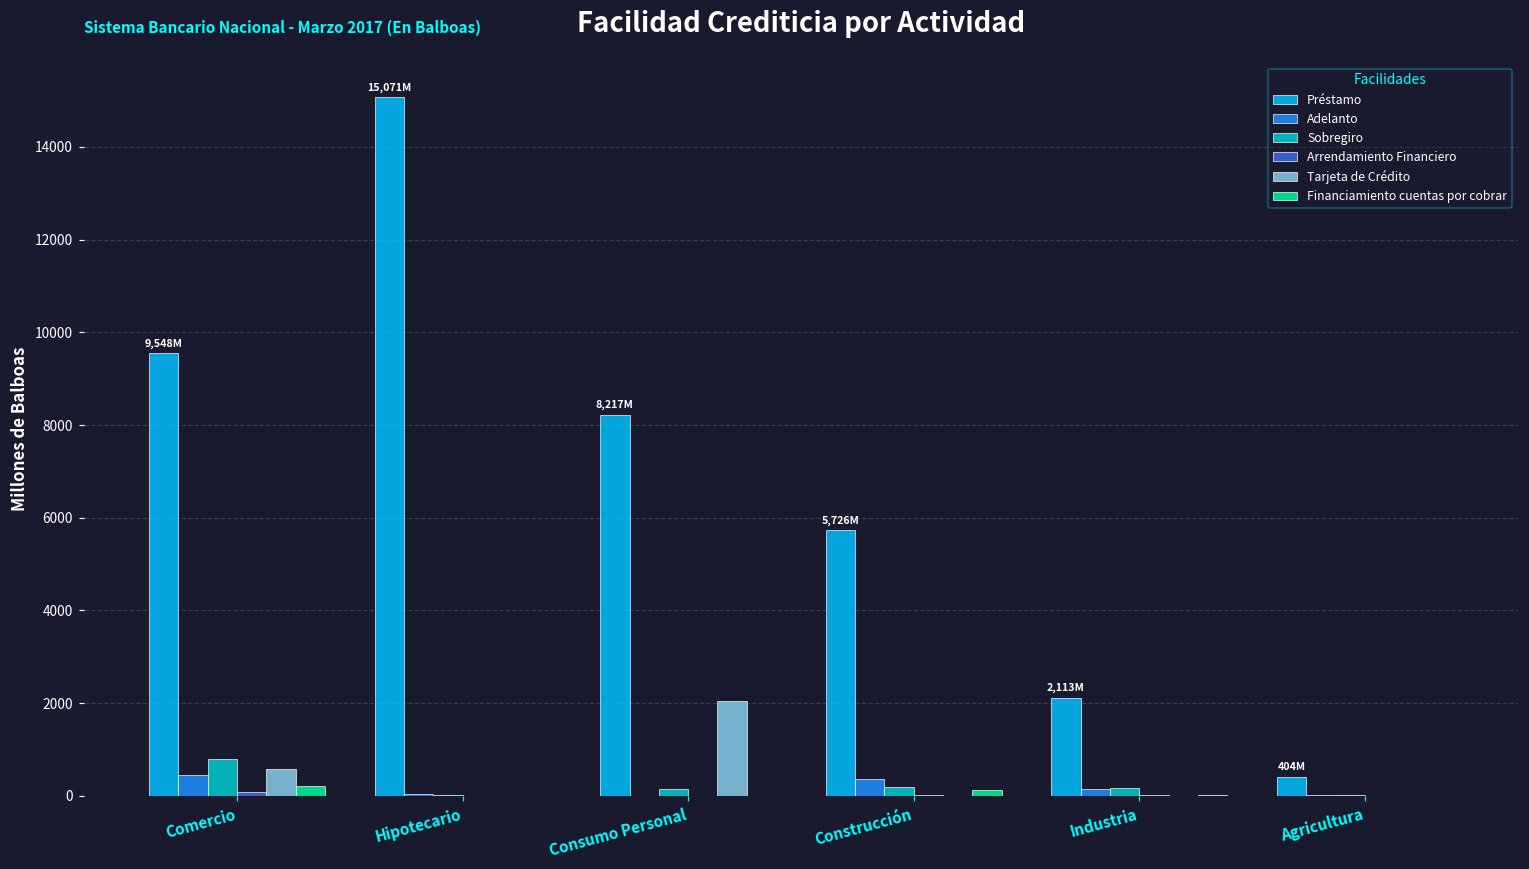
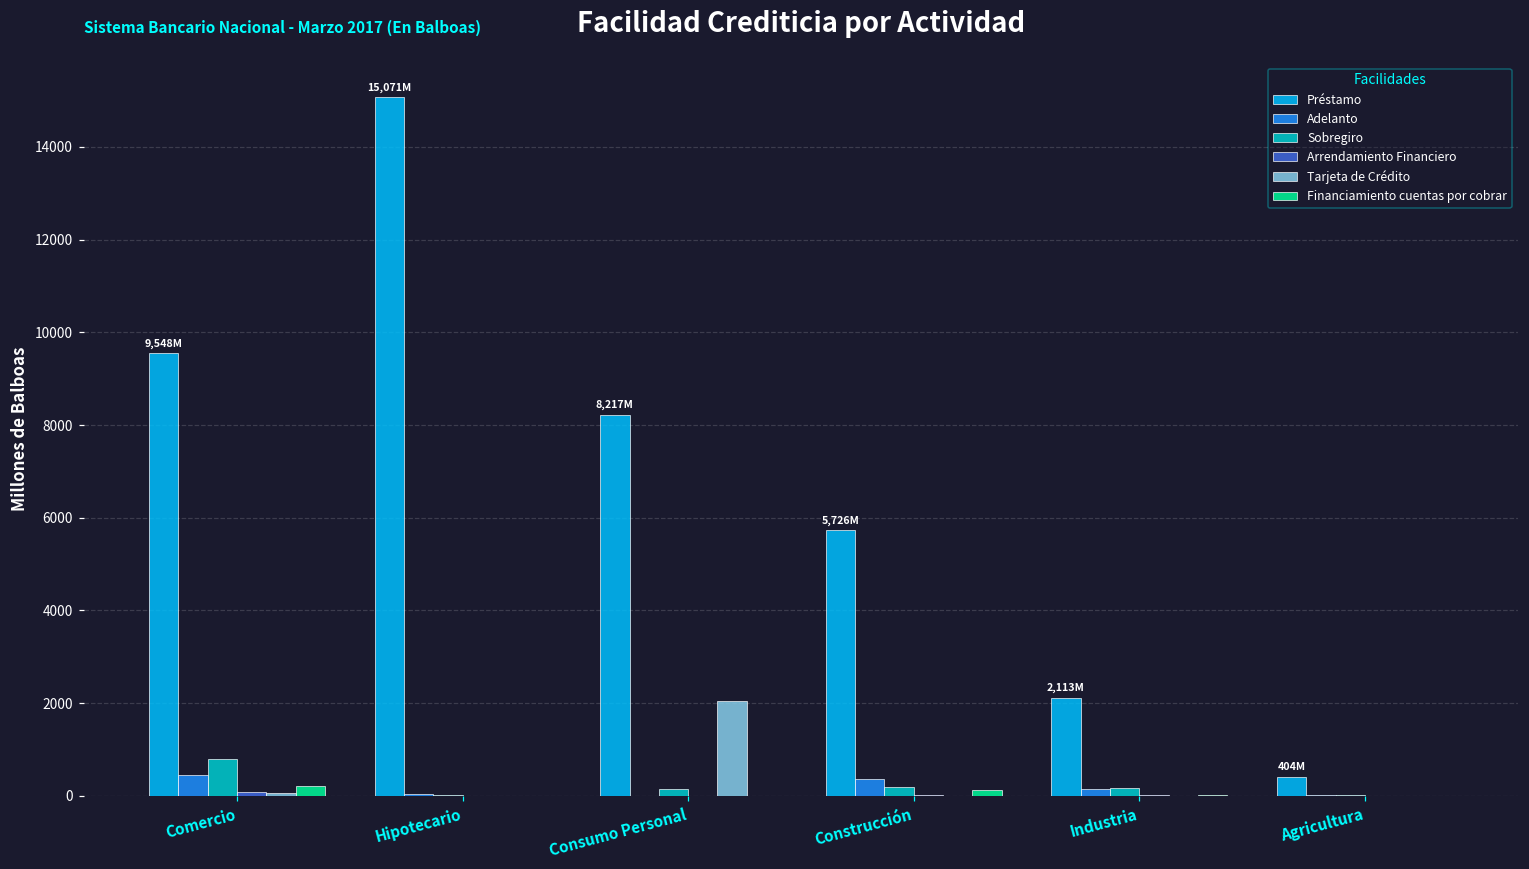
Tarjeta de Crédito, Comercio: 600 -> 100
